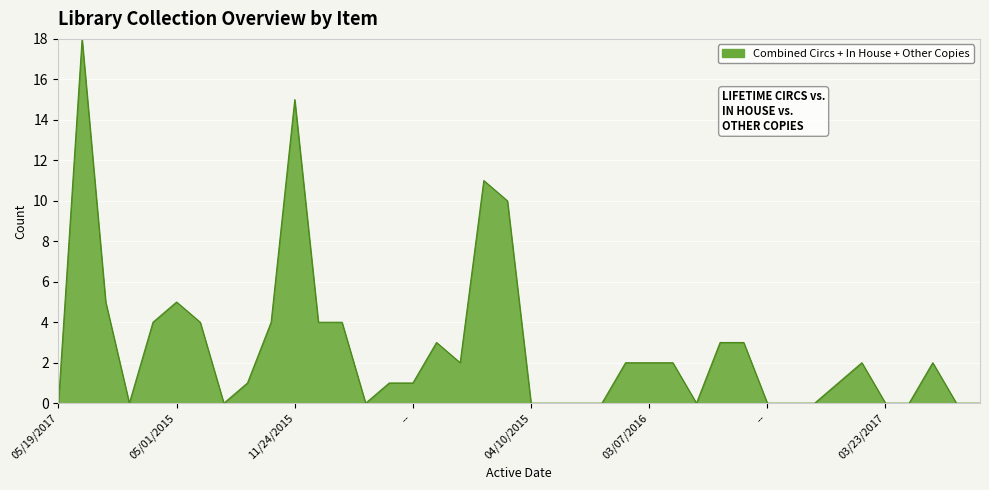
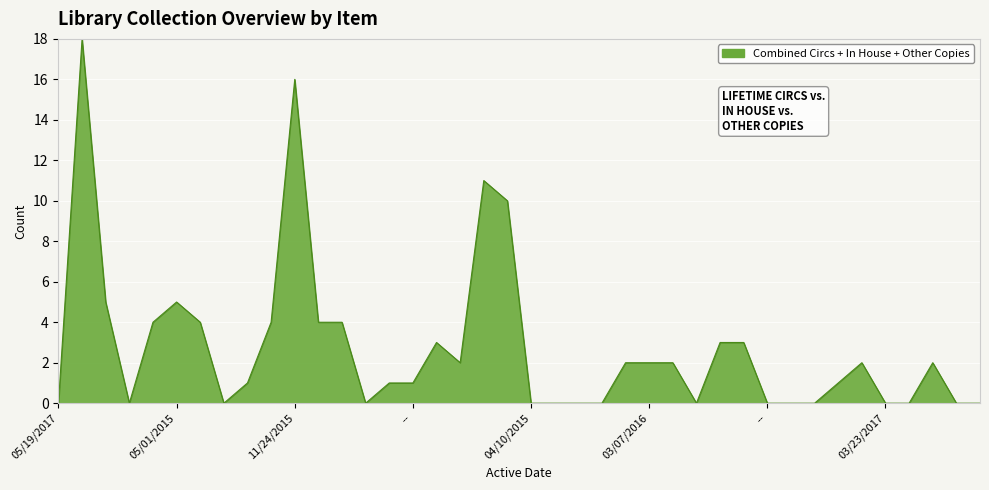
11/24/2015: 15 -> 16
